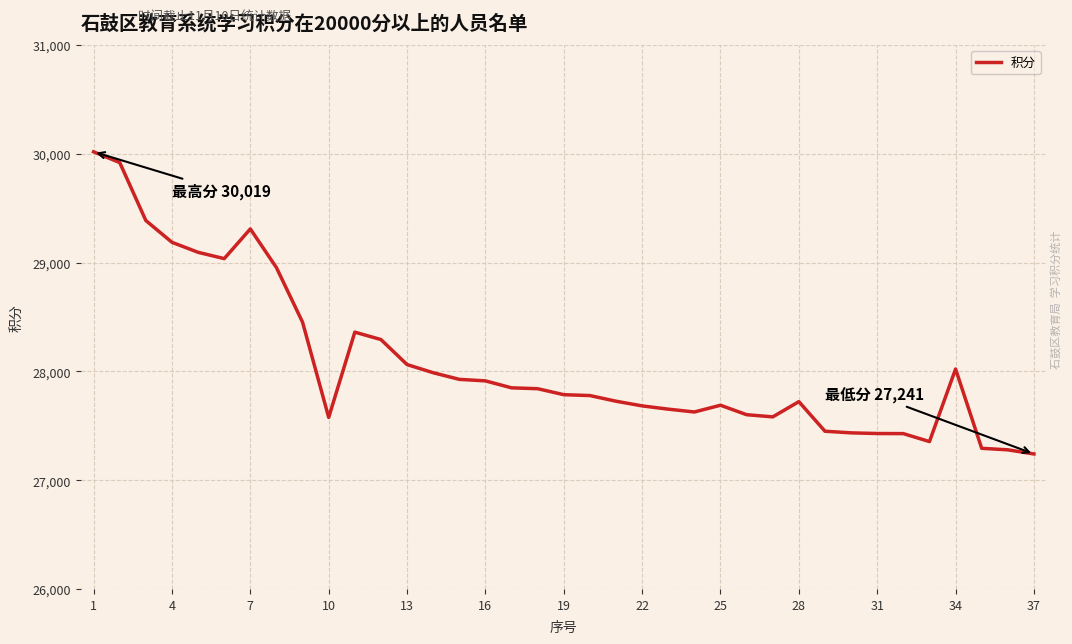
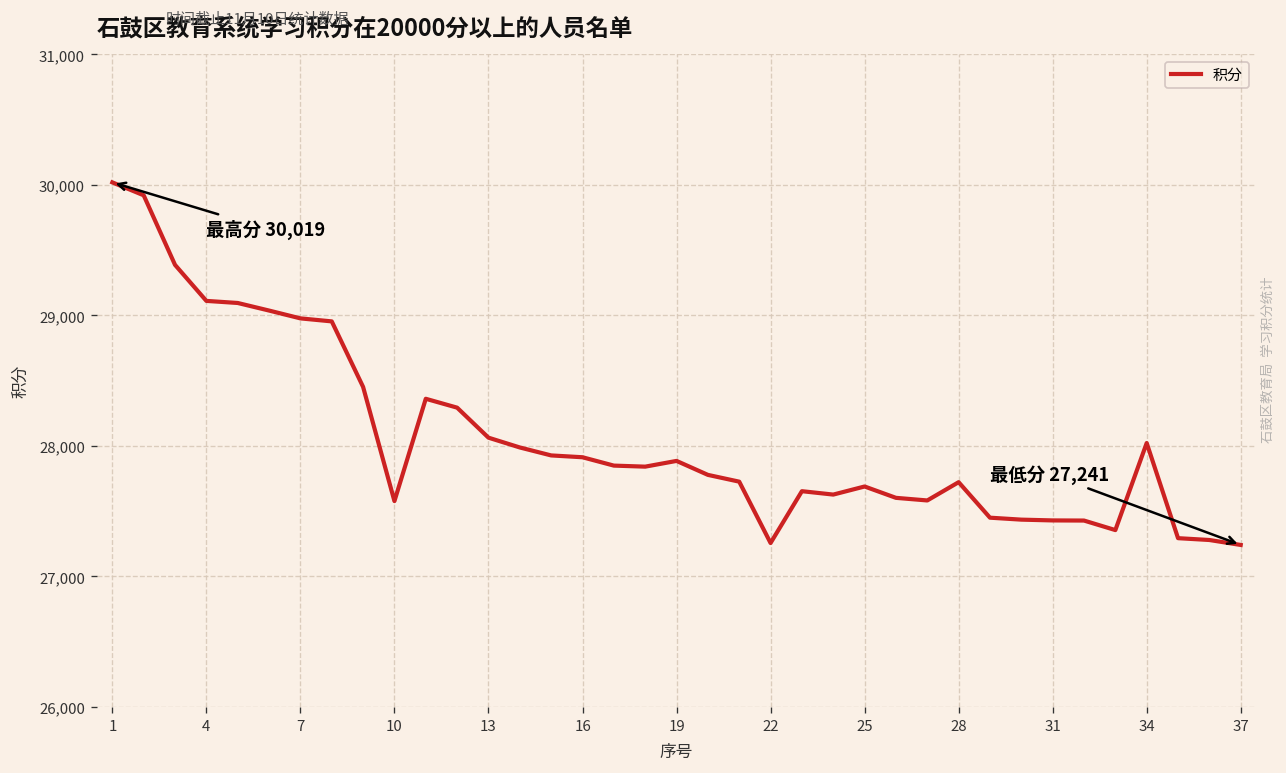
4: 29,190 -> 29,110
7: 29,310 -> 28,980
19: 27,790 -> 27,890
22: 27,680 -> 27,260
